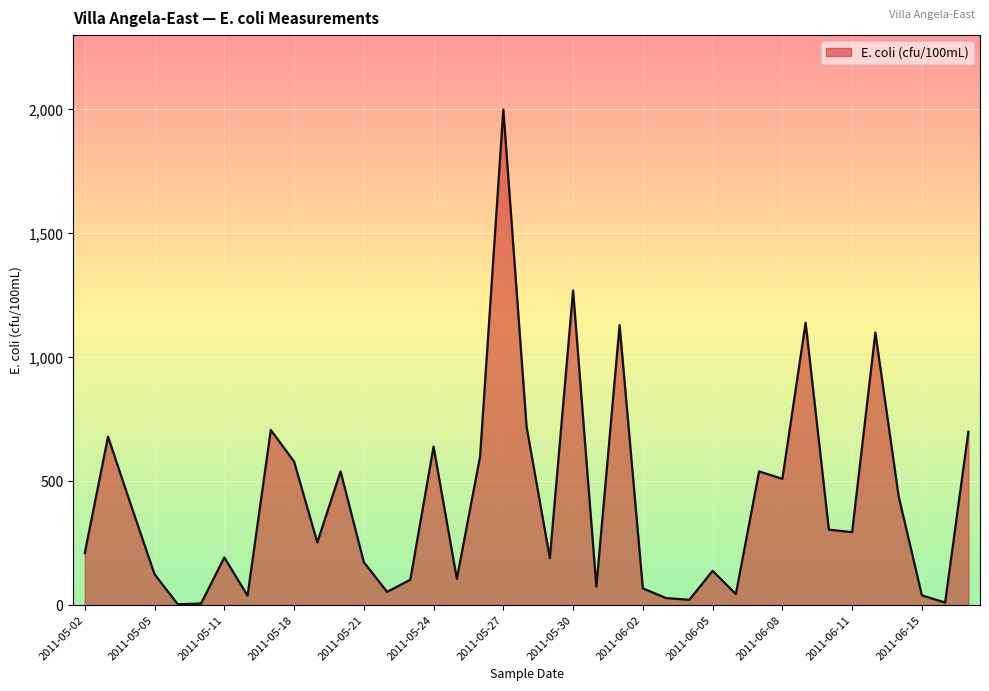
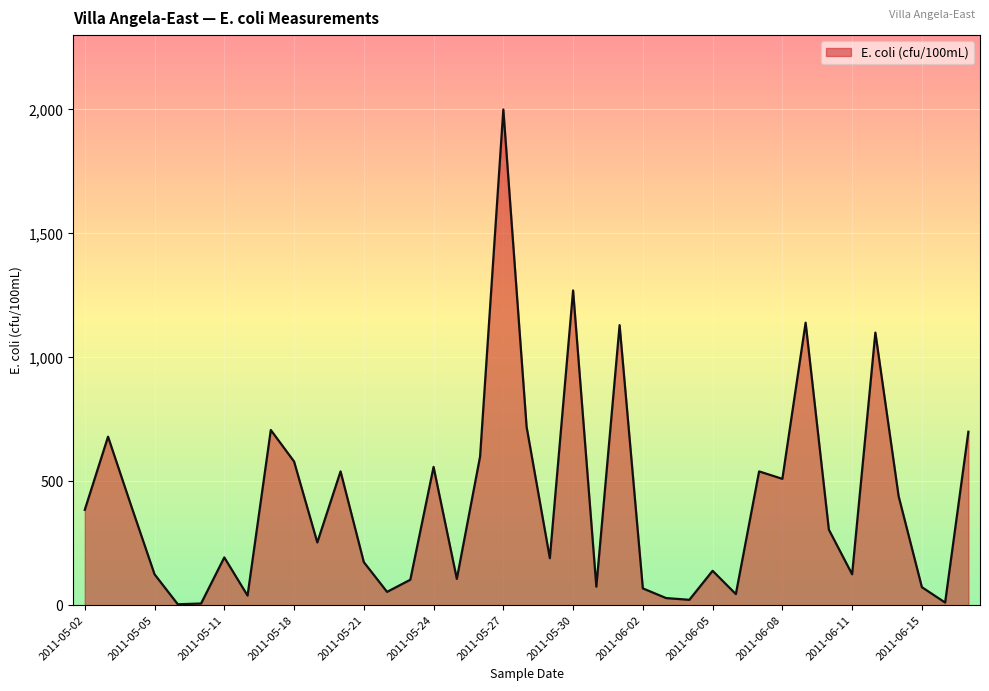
2011-05-02: 210 -> 390
2011-05-24: 640 -> 560
2011-06-11: 300 -> 130
2011-06-15: 40 -> 70
